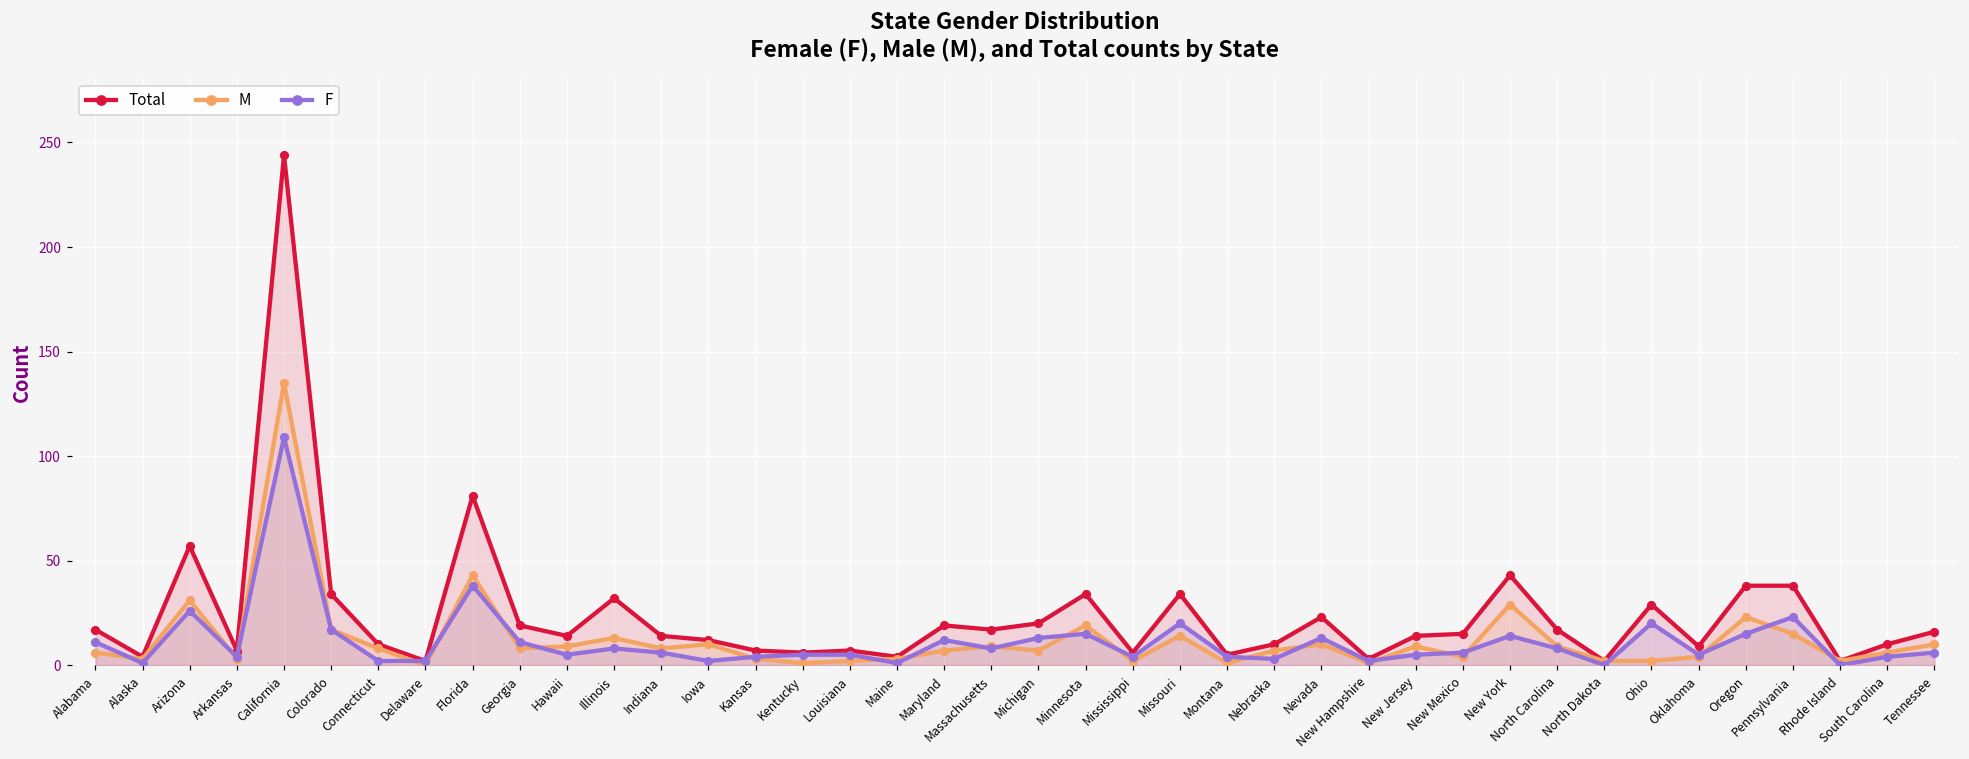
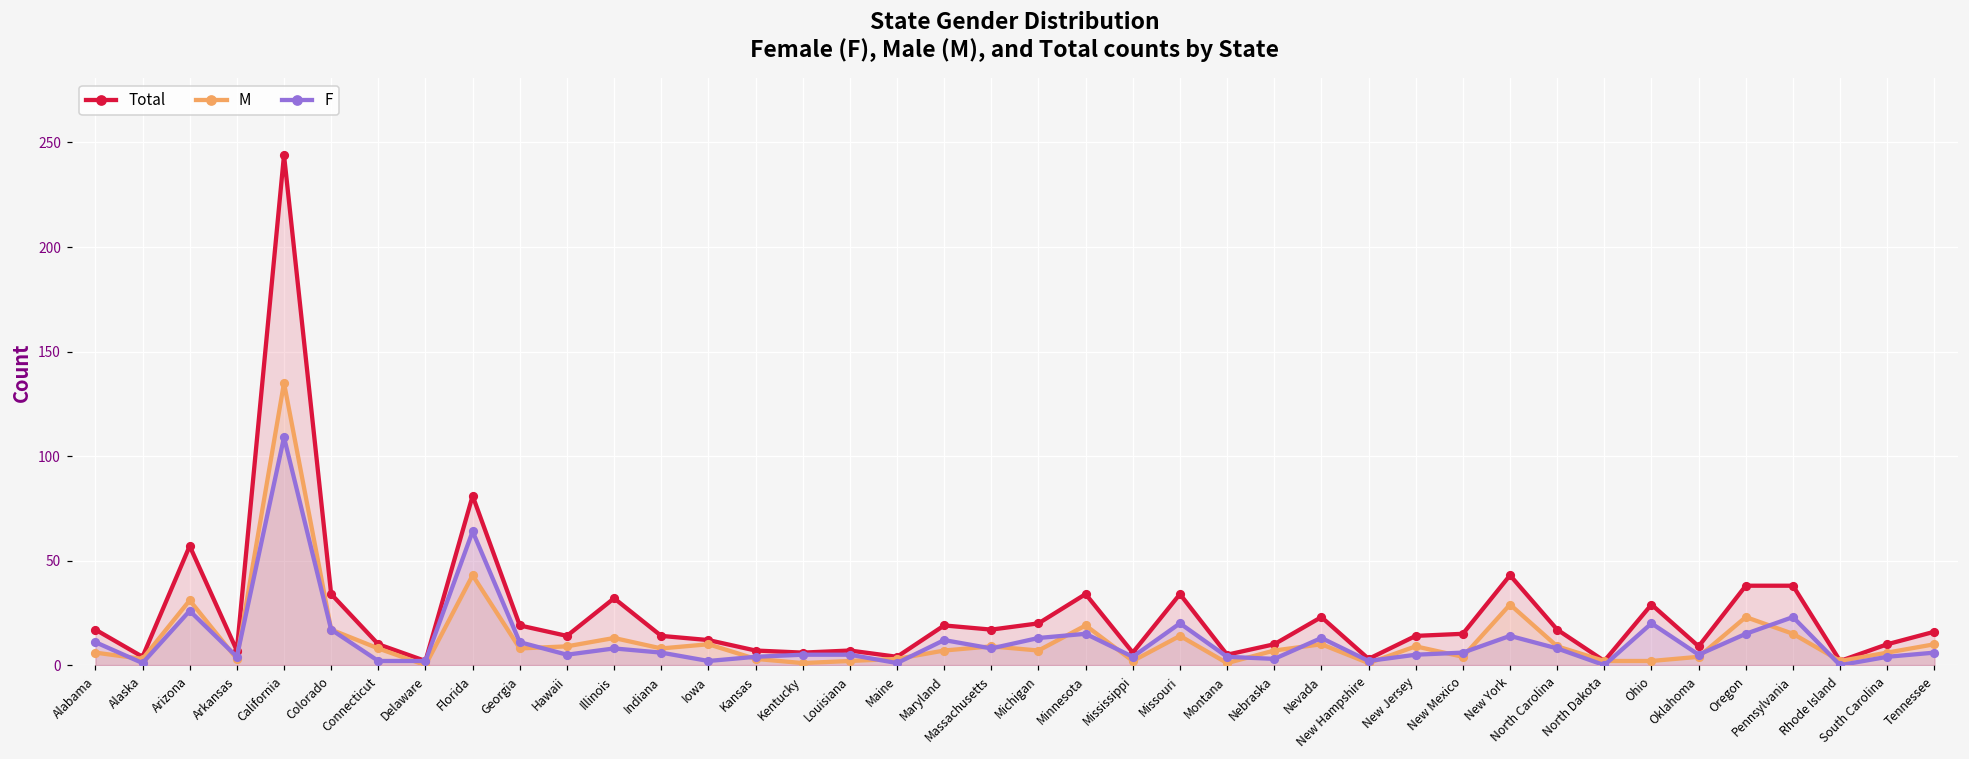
F, Florida: 38 -> 64
